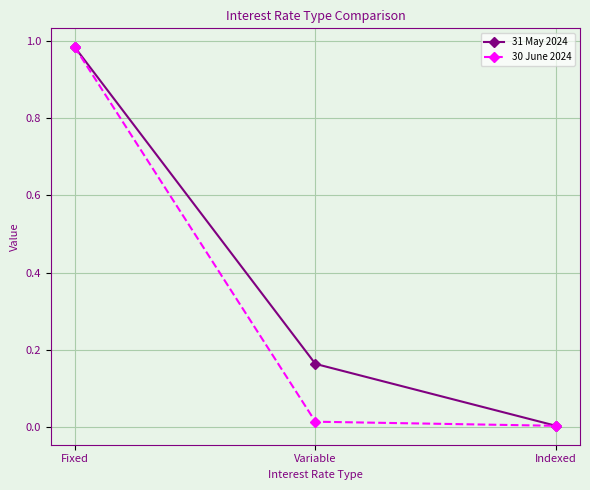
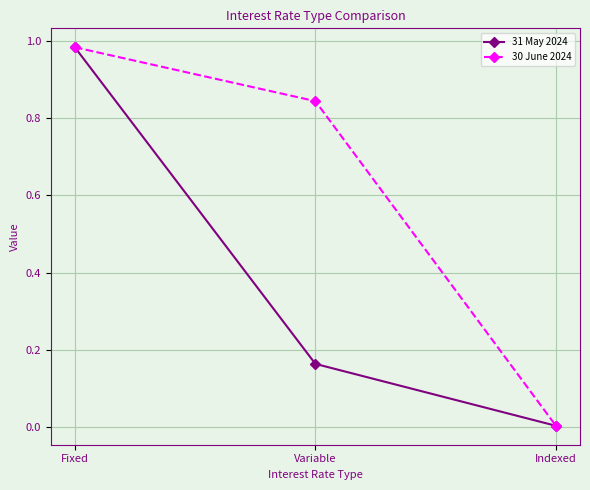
30 June 2024, Variable: 0.01 -> 0.84
